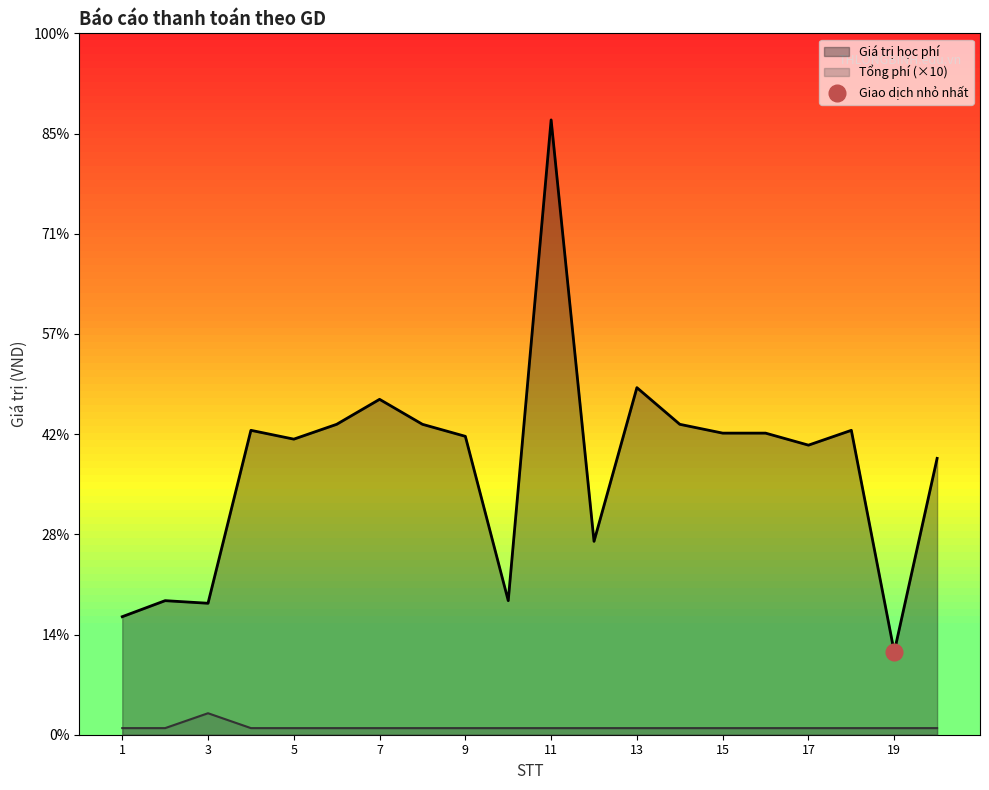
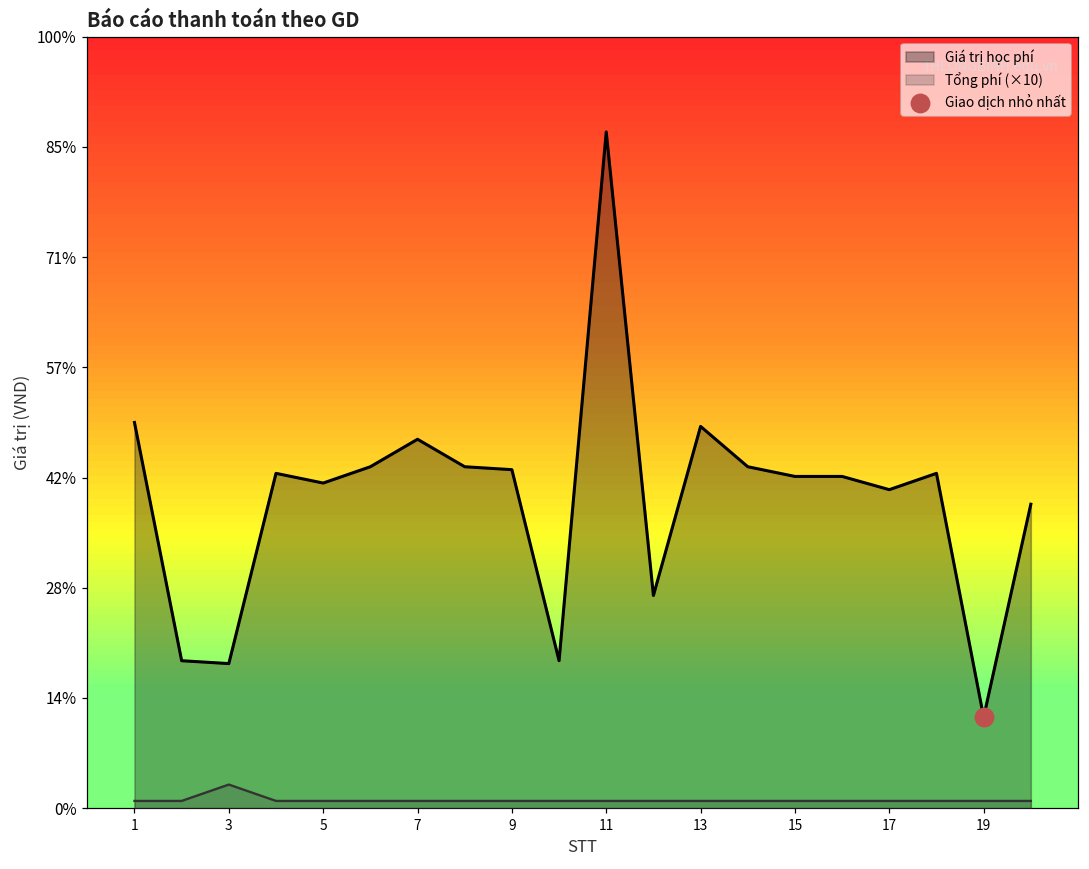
Giá trị học phí, 1: 17% -> 50%
Giá trị học phí, 9: 43% -> 44%
